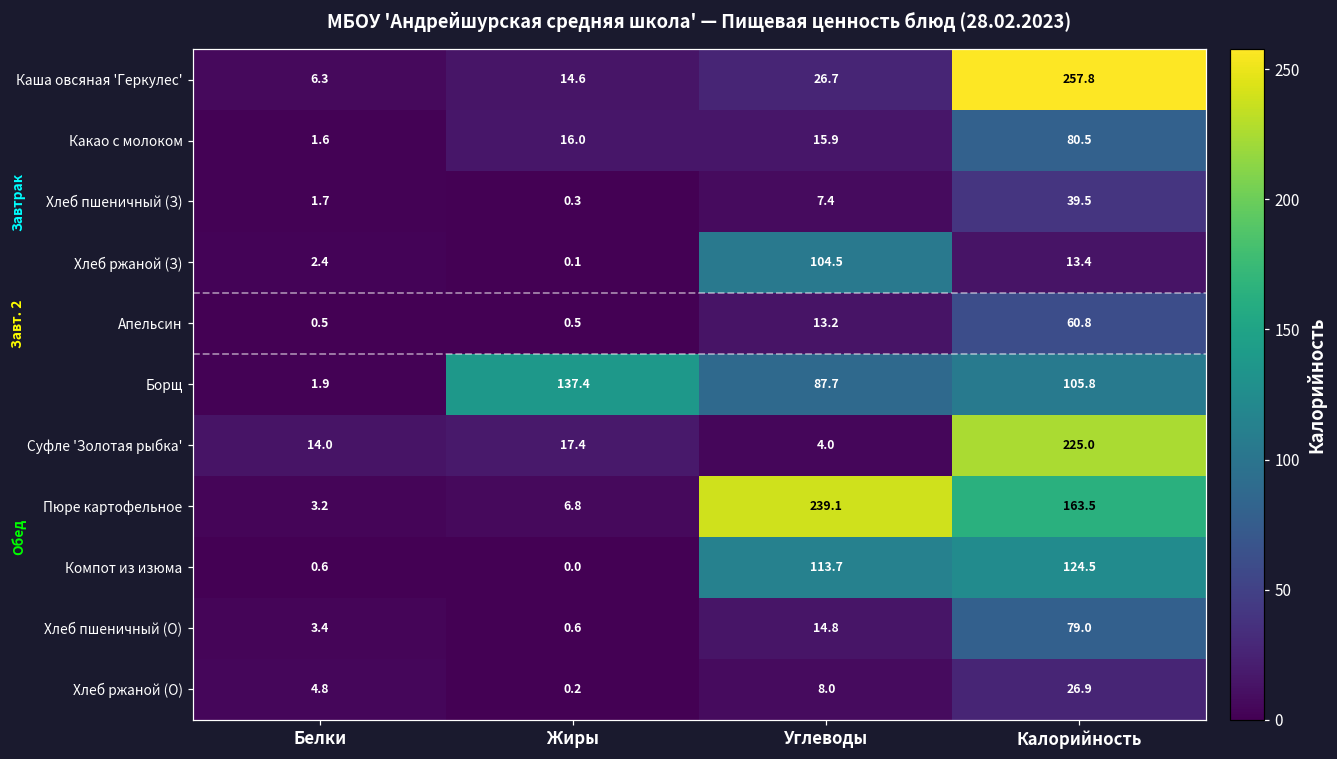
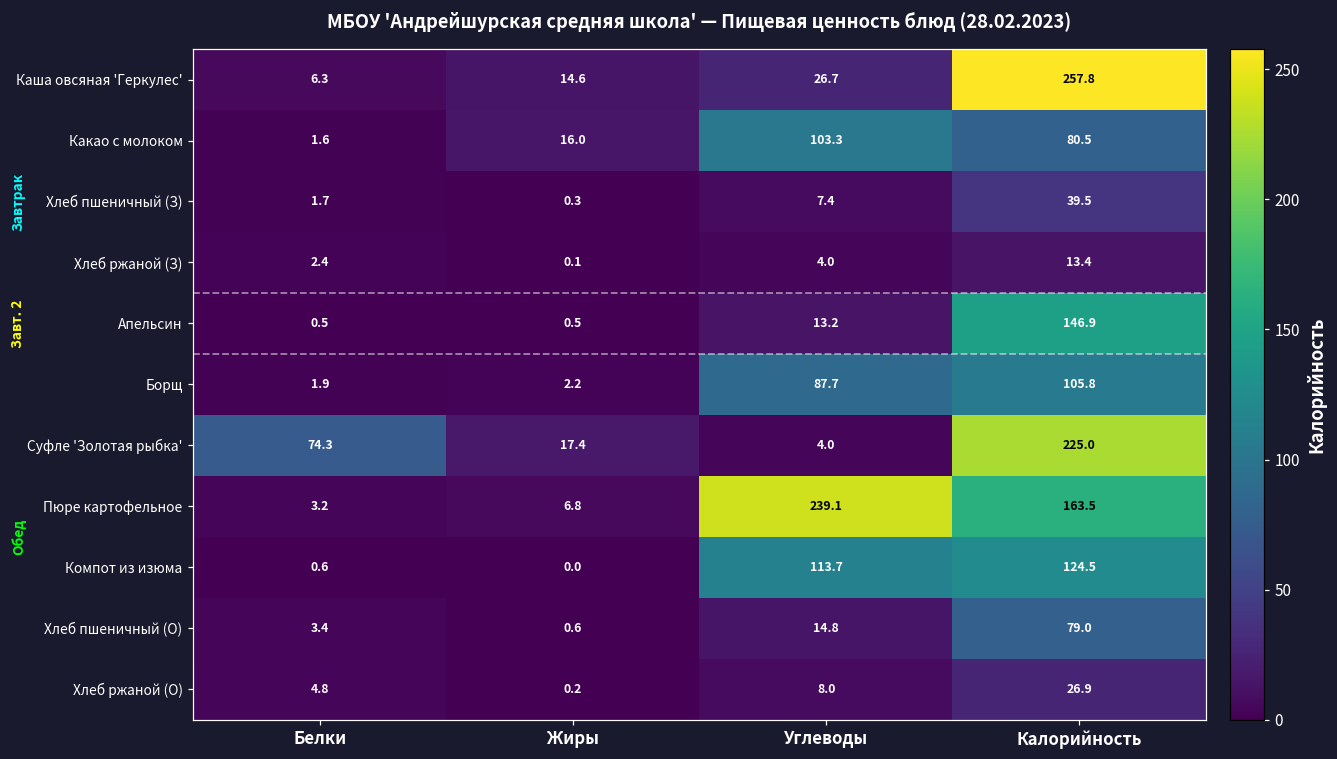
Какао с молоком, Углеводы: 15.9 -> 103.3
Хлеб ржаной (З), Углеводы: 104.5 -> 4.0
Апельсин, Калорийность: 60.8 -> 146.9
Борщ, Жиры: 137.4 -> 2.2
Суфле 'Золотая рыбка', Белки: 14.0 -> 74.3
